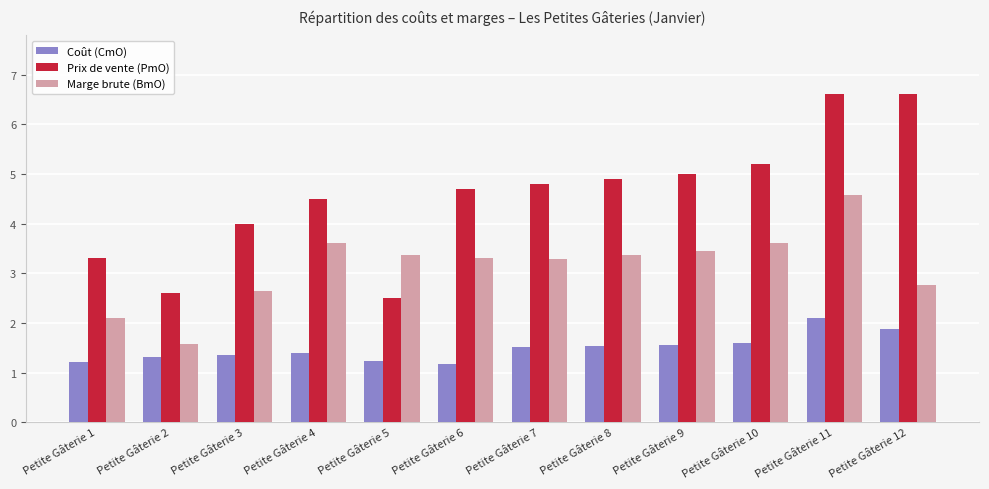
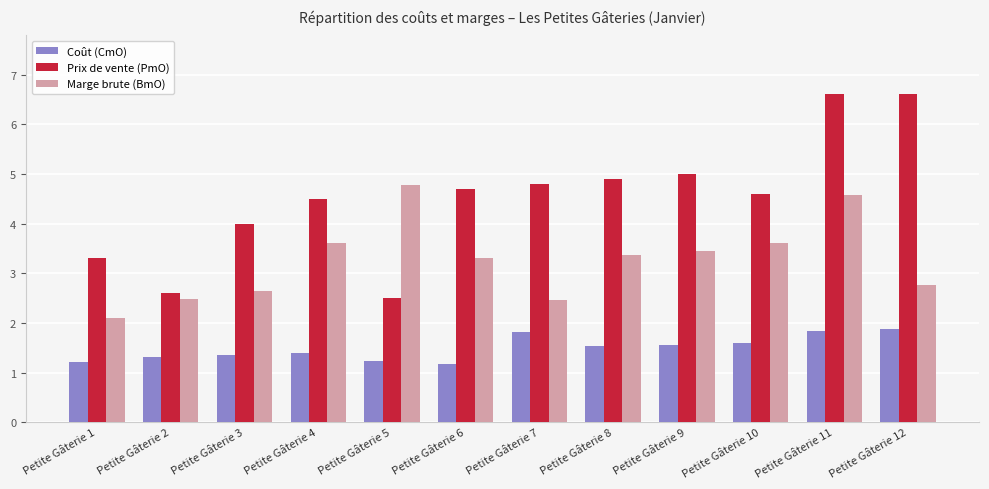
Marge brute (BmO), Petite Gâterie 2: 1.6 -> 2.5
Marge brute (BmO), Petite Gâterie 5: 3.4 -> 4.8
Coût (CmO), Petite Gâterie 7: 1.5 -> 1.8
Marge brute (BmO), Petite Gâterie 7: 3.3 -> 2.5
Prix de vente (PmO), Petite Gâterie 10: 5.2 -> 4.6
Coût (CmO), Petite Gâterie 11: 2.1 -> 1.8
